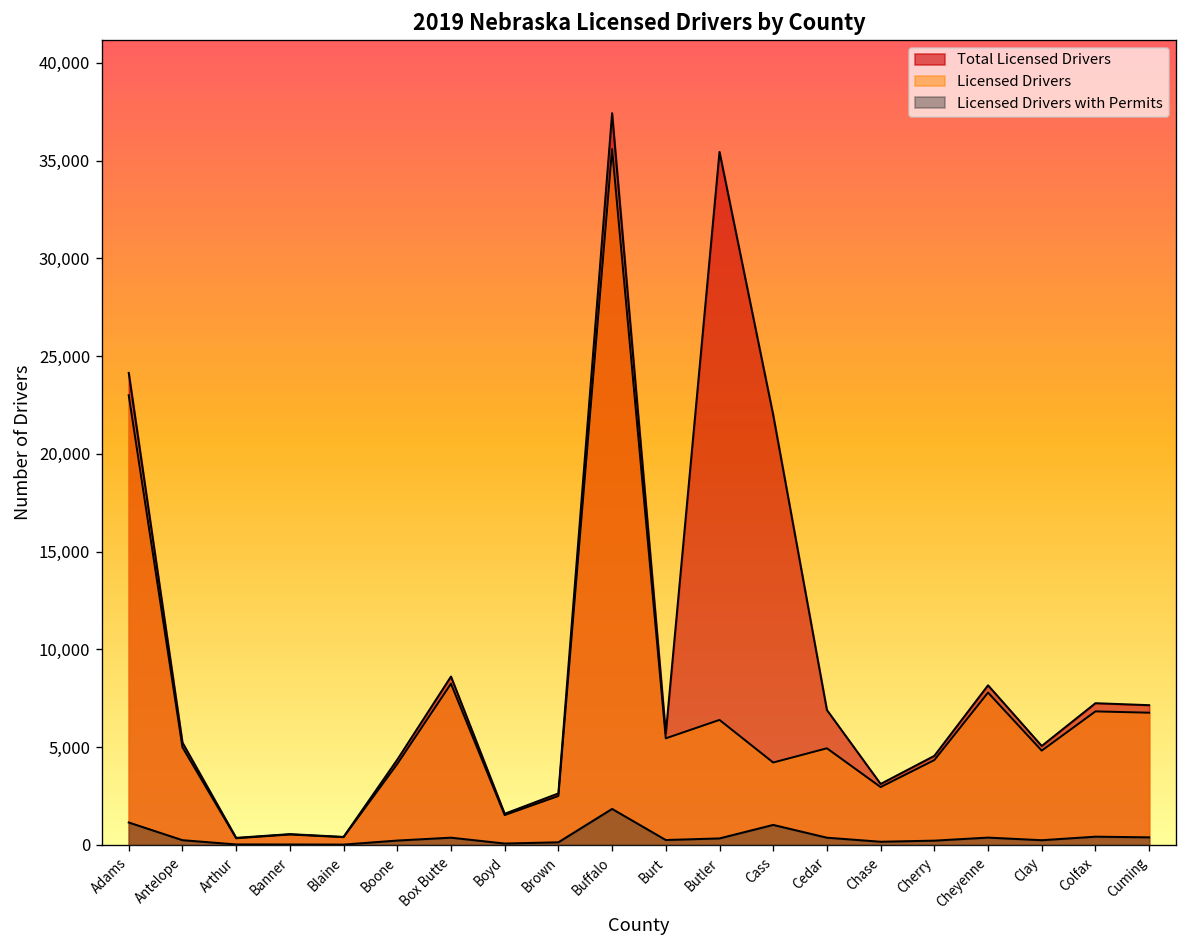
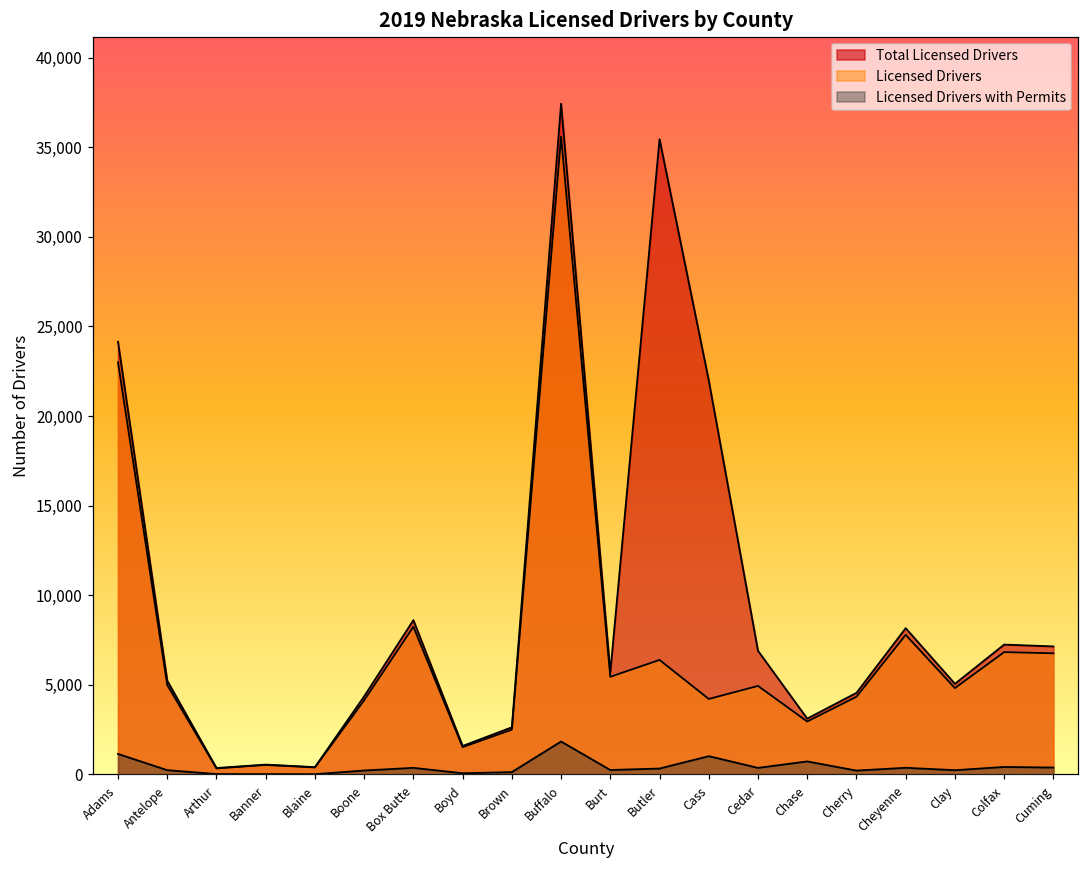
Licensed Drivers with Permits, Chase: 200 -> 700
